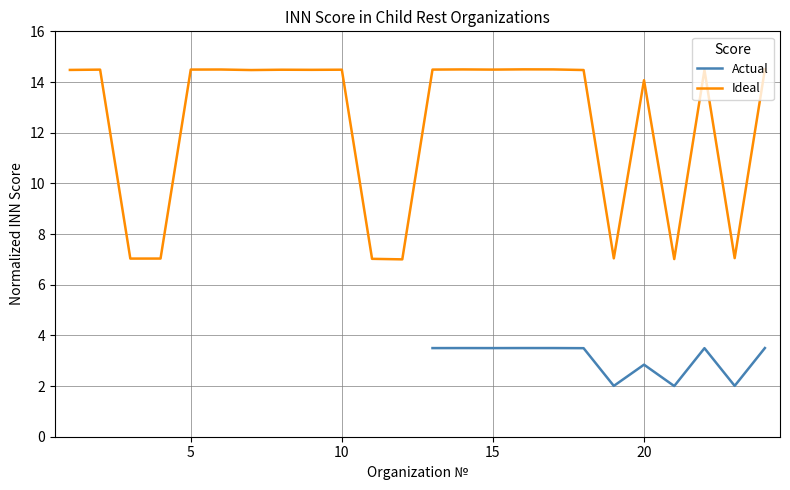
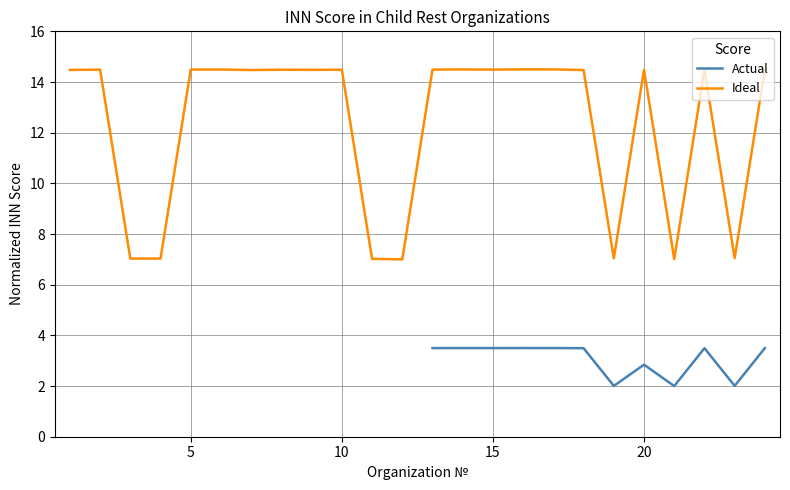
Ideal, 20: 14.1 -> 14.5
